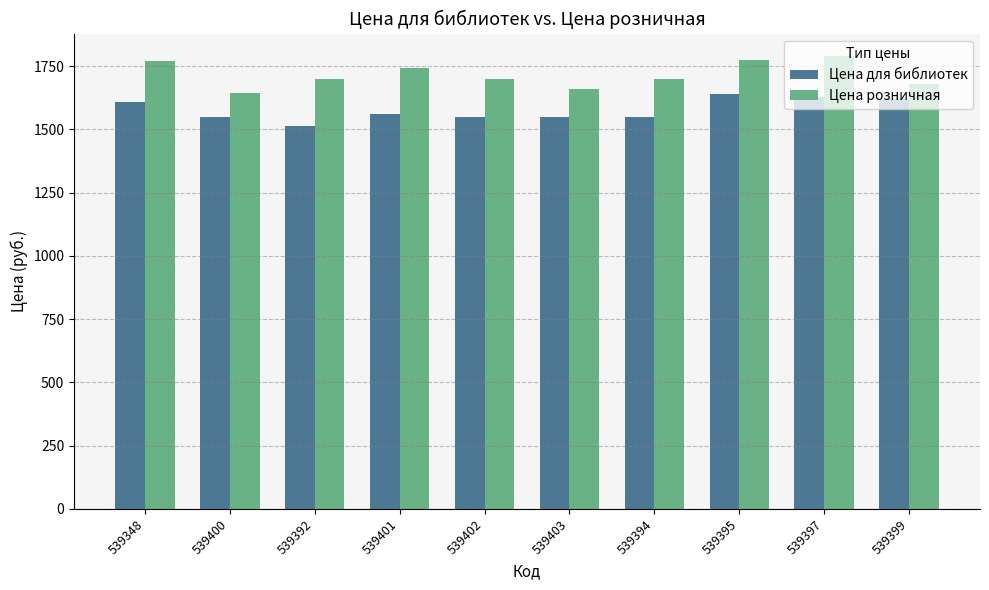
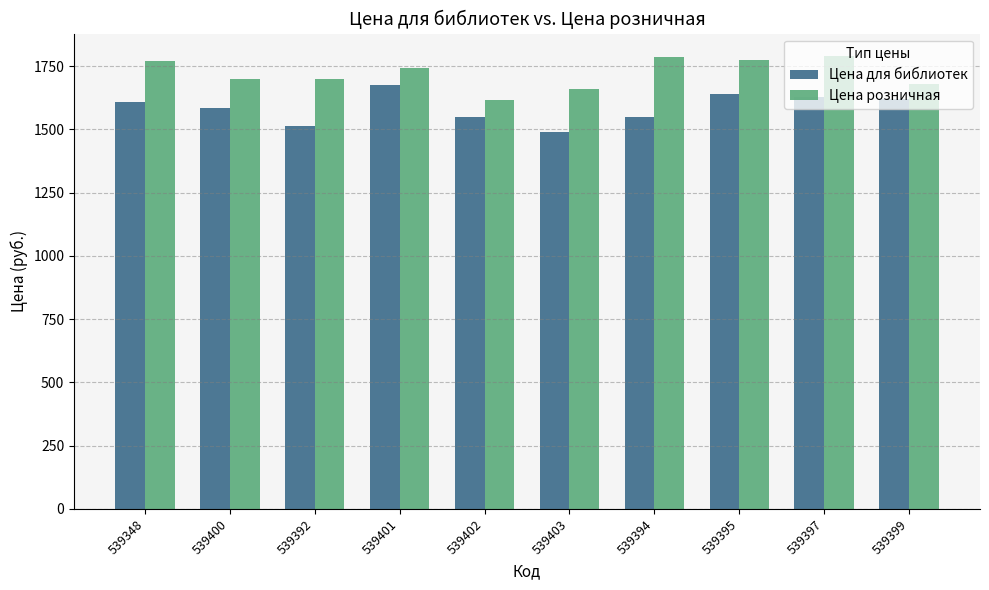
Цена для библиотек, 539400: 1550 -> 1580
Цена розничная, 539400: 1640 -> 1700
Цена для библиотек, 539401: 1560 -> 1680
Цена розничная, 539402: 1700 -> 1610
Цена для библиотек, 539403: 1550 -> 1490
Цена розничная, 539394: 1700 -> 1790
